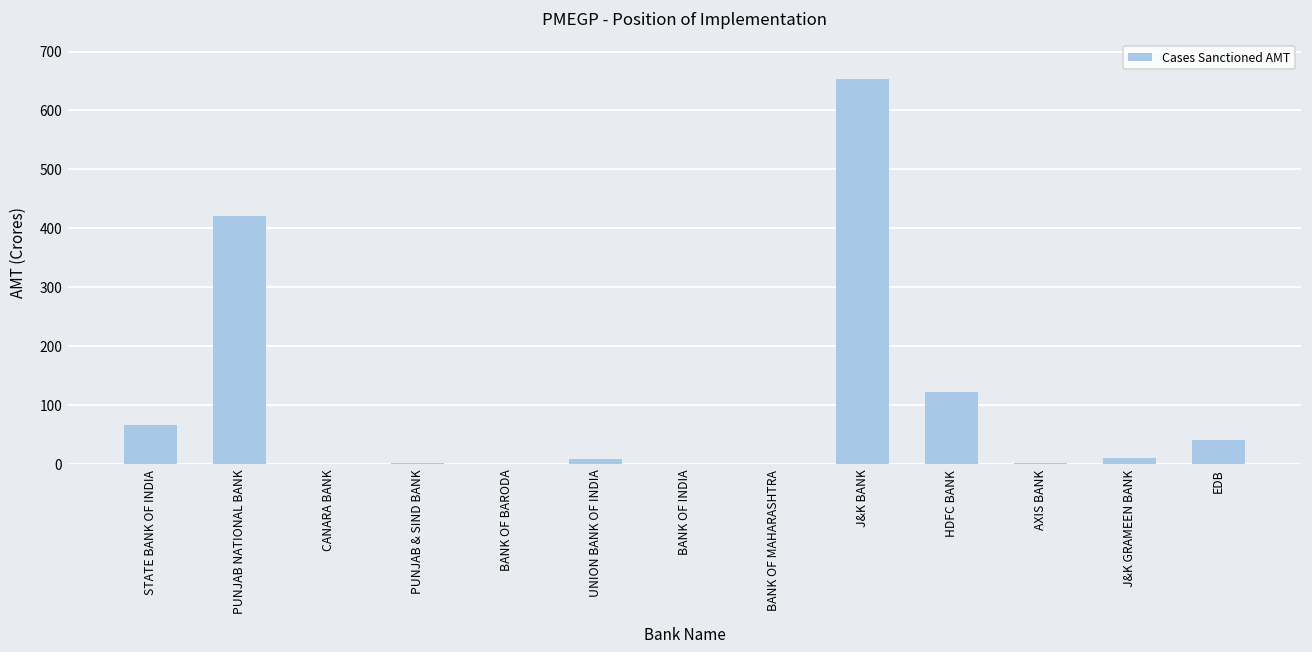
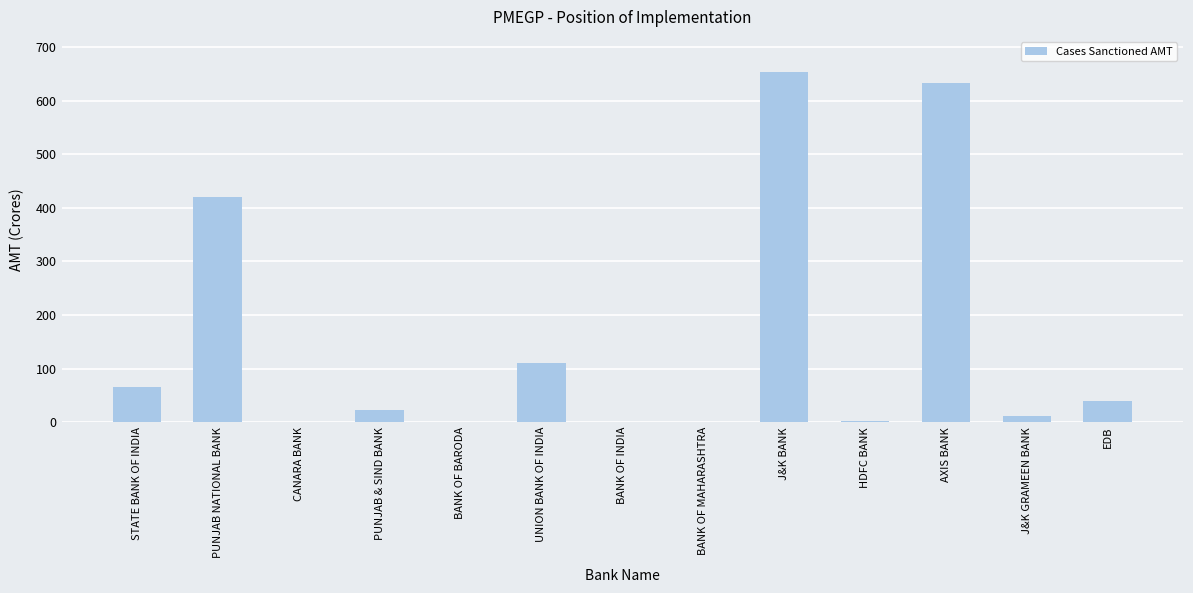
PUNJAB & SIND BANK: 0 -> 20
UNION BANK OF INDIA: 10 -> 110
HDFC BANK: 120 -> 0
AXIS BANK: 0 -> 630
